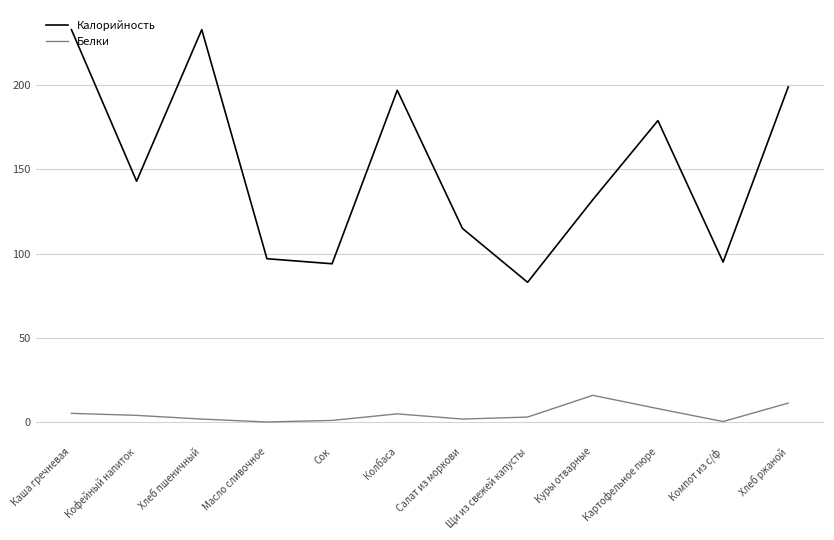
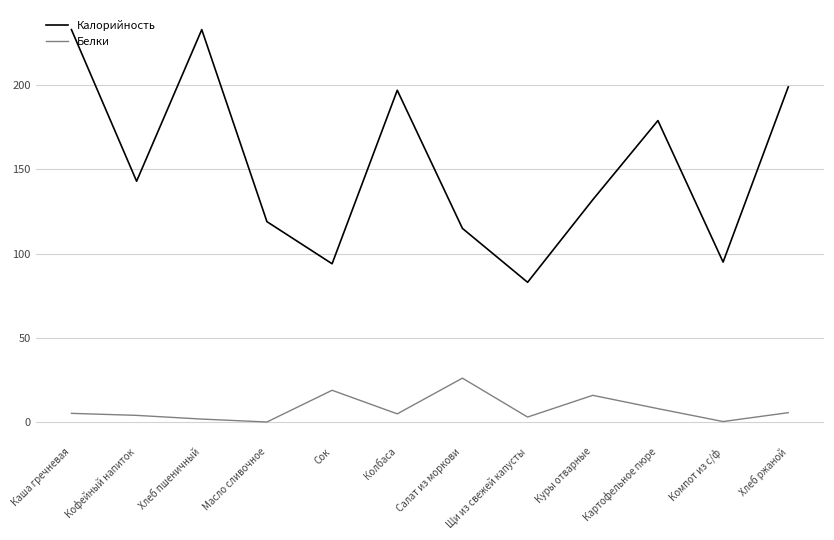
Калорийность, Масло сливочное: 97 -> 119
Белки, Сок: 1 -> 19
Белки, Салат из моркови: 2 -> 26
Белки, Хлеб ржаной: 11 -> 6
